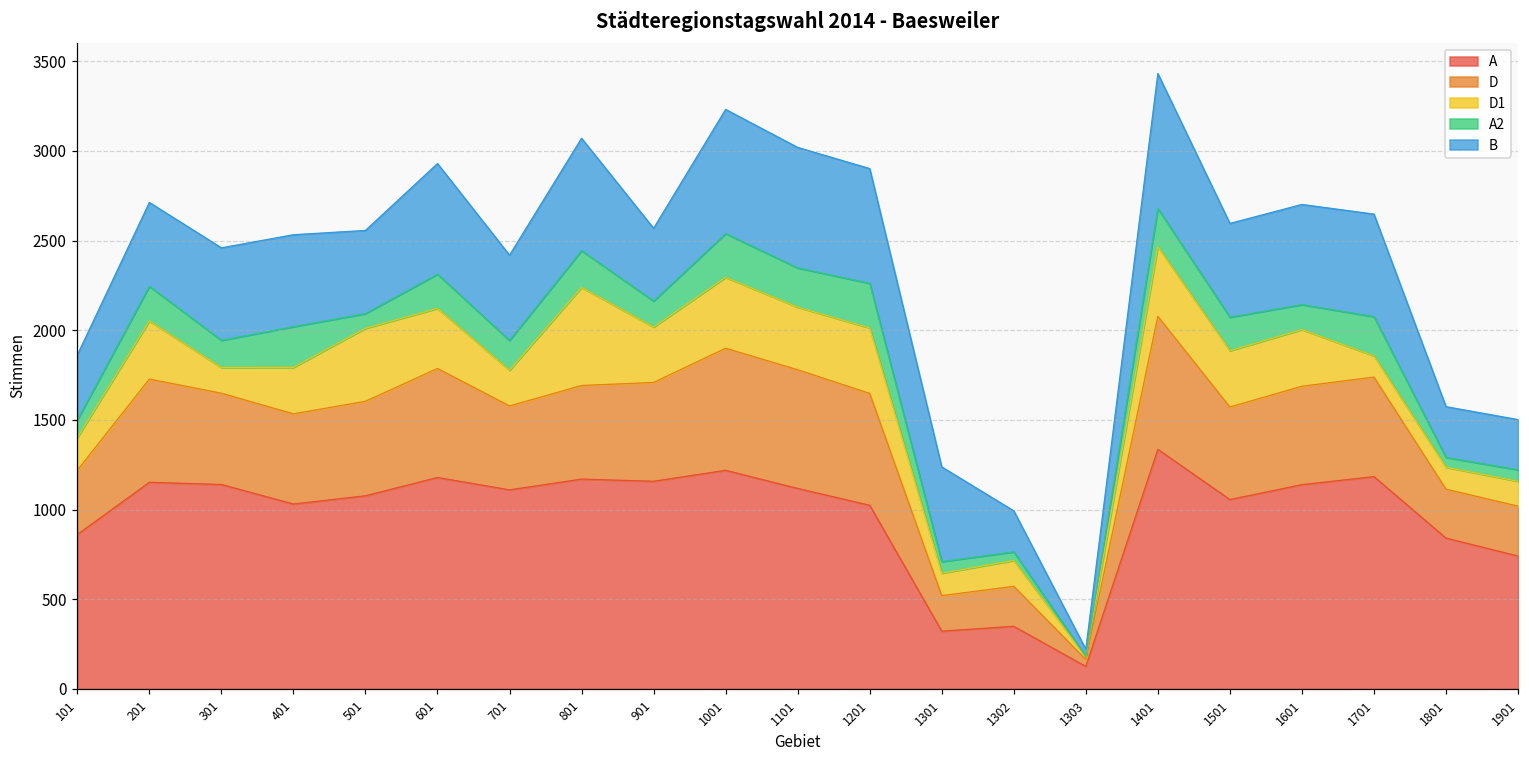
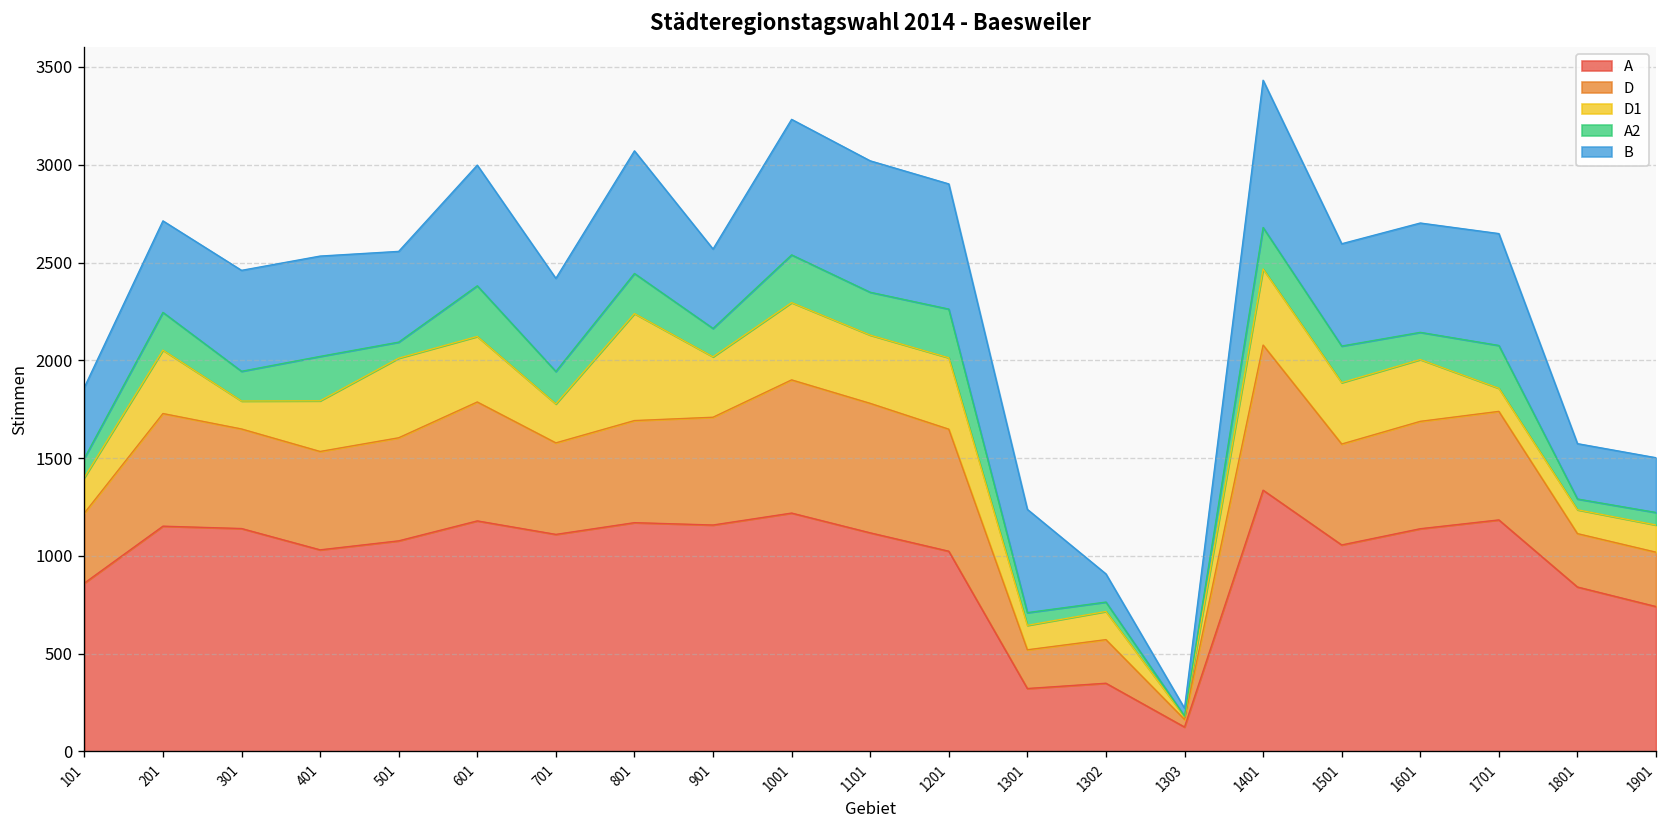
A2, 601: 190 -> 260
B, 1302: 230 -> 140
